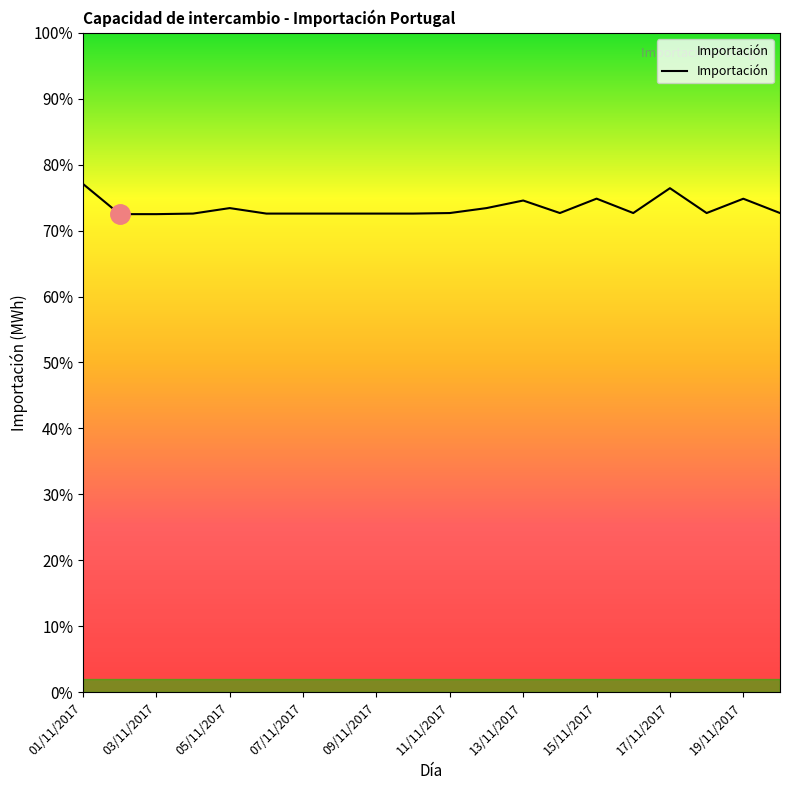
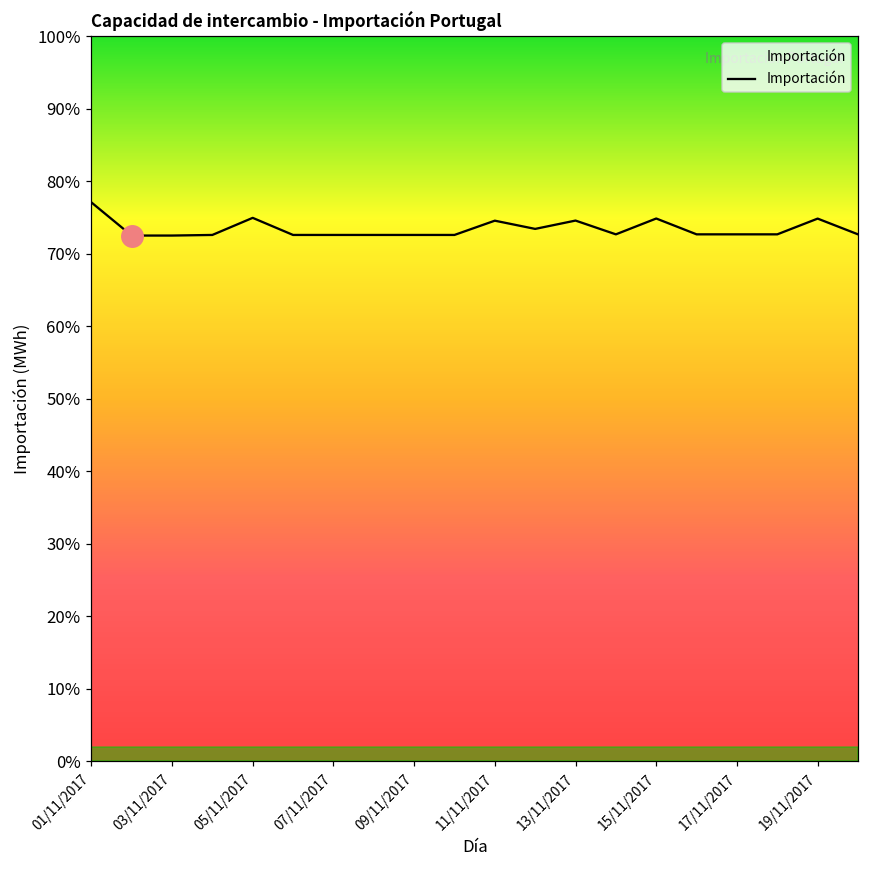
Importación, 05/11/2017: 73% -> 75%
Importación, 11/11/2017: 73% -> 75%
Importación, 17/11/2017: 76% -> 73%
